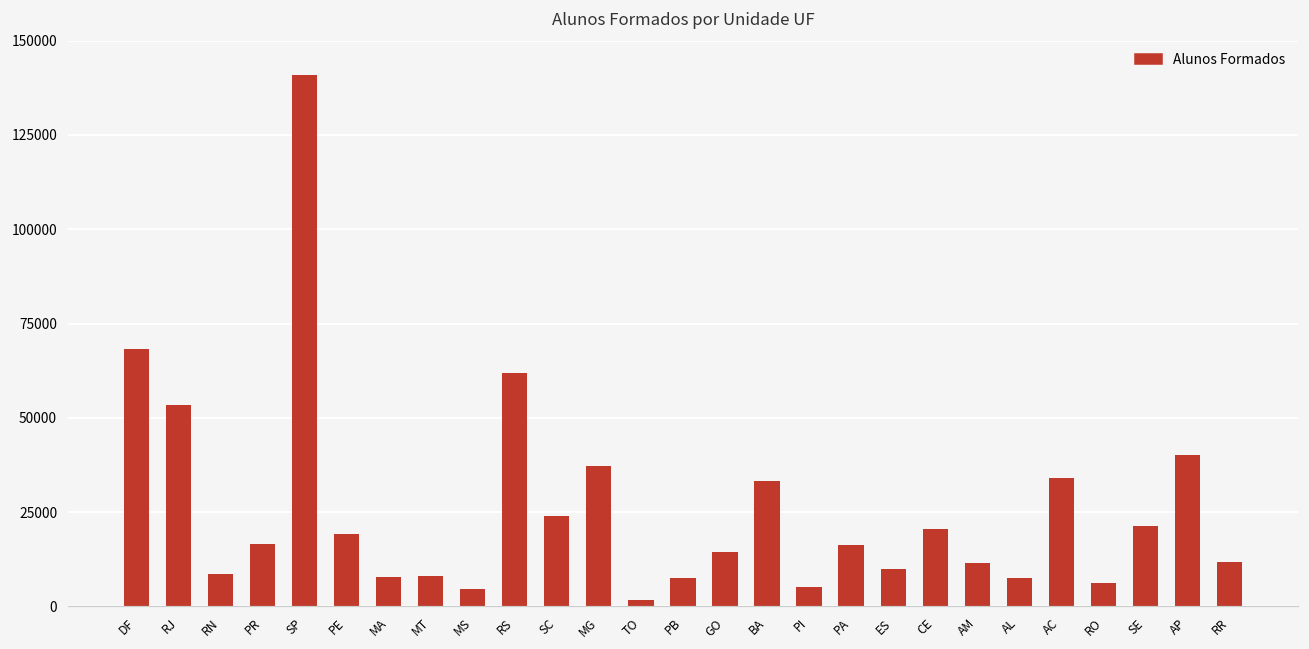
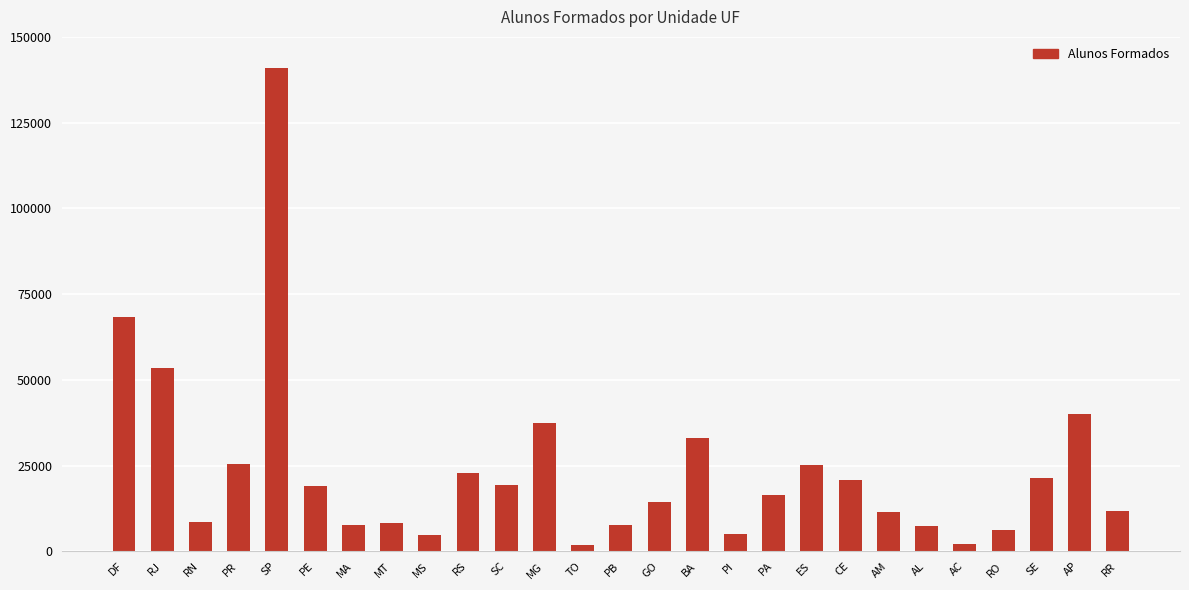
PR: 17000 -> 25000
RS: 62000 -> 23000
SC: 24000 -> 19000
ES: 10000 -> 25000
AC: 34000 -> 2000
